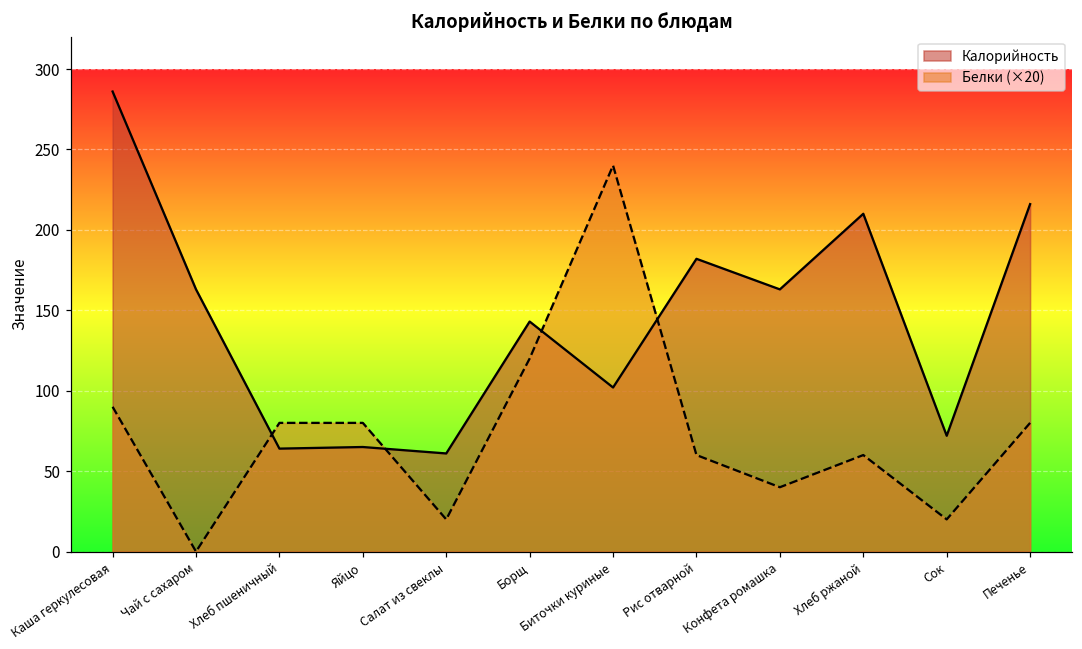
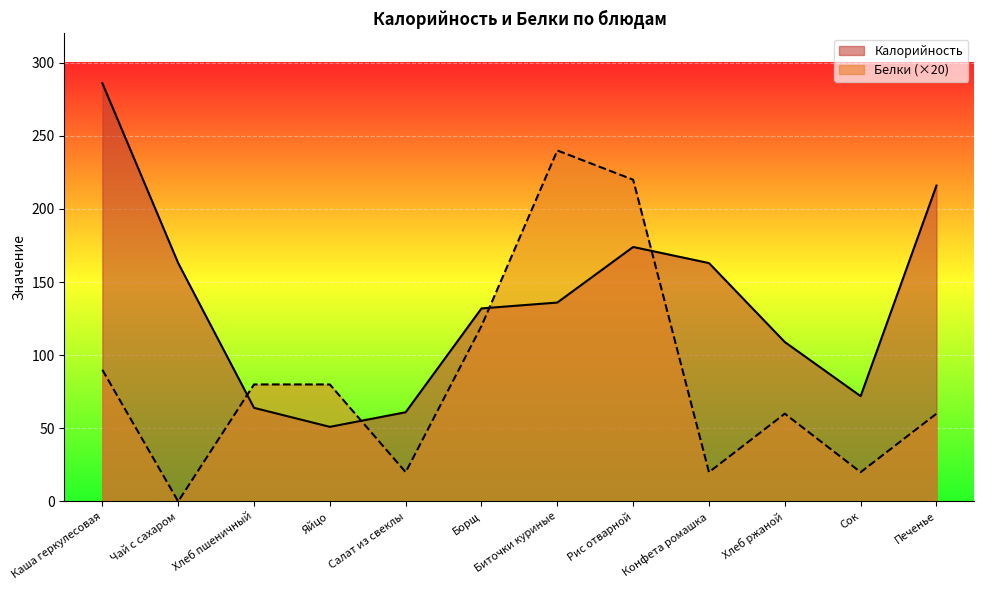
Калорийность, Яйцо: 65 -> 51
Калорийность, Борщ: 143 -> 132
Калорийность, Биточки куриные: 102 -> 136
Калорийность, Рис отварной: 182 -> 174
Белки (×20), Рис отварной: 60 -> 220
Белки (×20), Конфета ромашка: 40 -> 20
Калорийность, Хлеб ржаной: 210 -> 109
Белки (×20), Печенье: 80 -> 60
